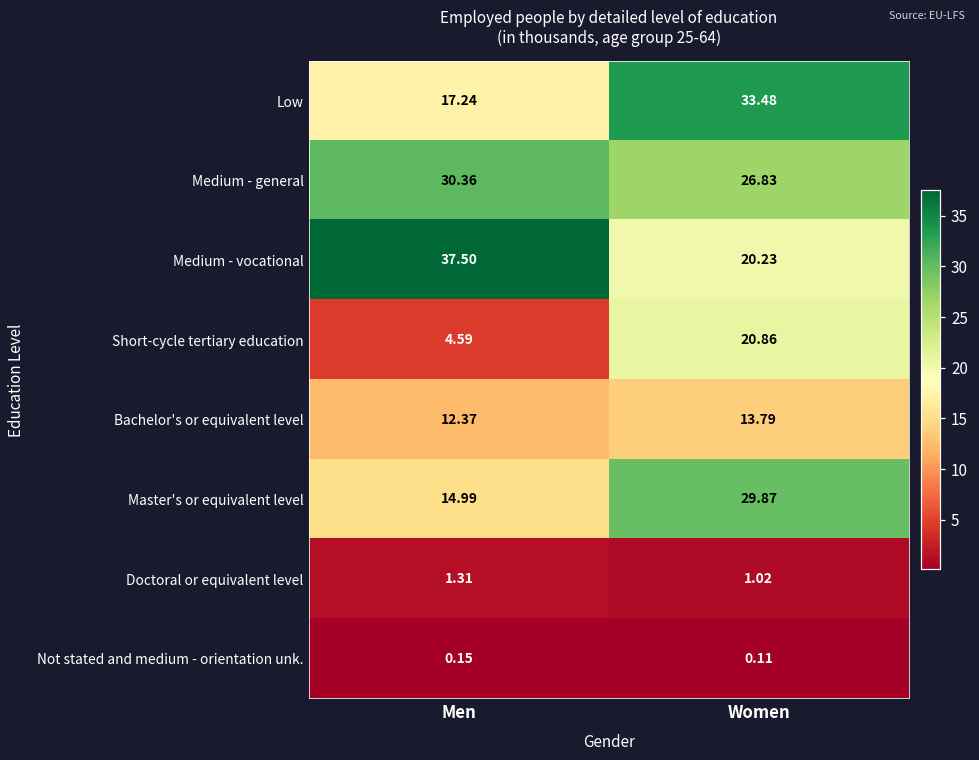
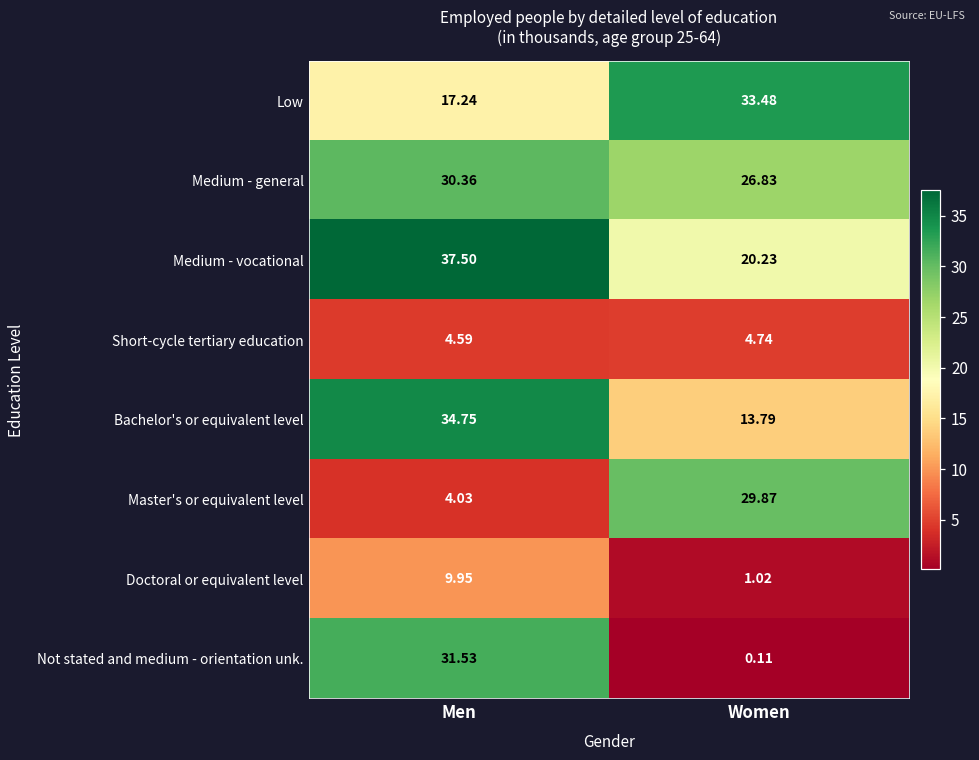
Short-cycle tertiary education, Women: 20.86 -> 4.74
Bachelor's or equivalent level, Men: 12.37 -> 34.75
Master's or equivalent level, Men: 14.99 -> 4.03
Doctoral or equivalent level, Men: 1.31 -> 9.95
Not stated and medium - orientation unk., Men: 0.15 -> 31.53
